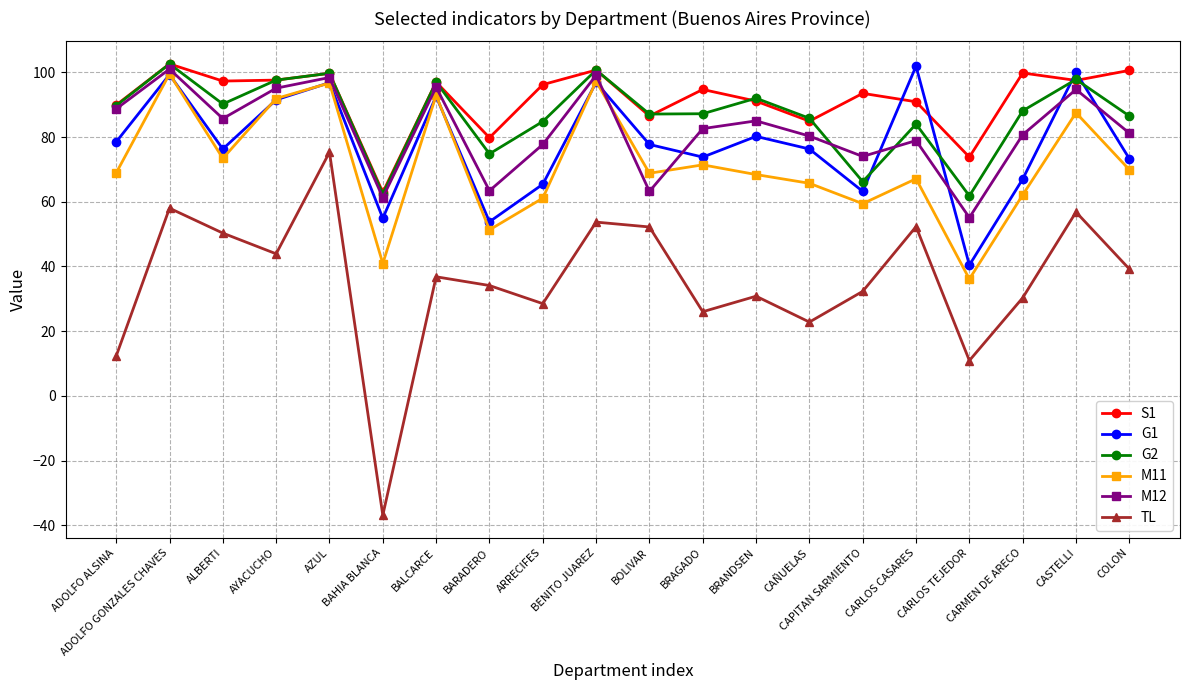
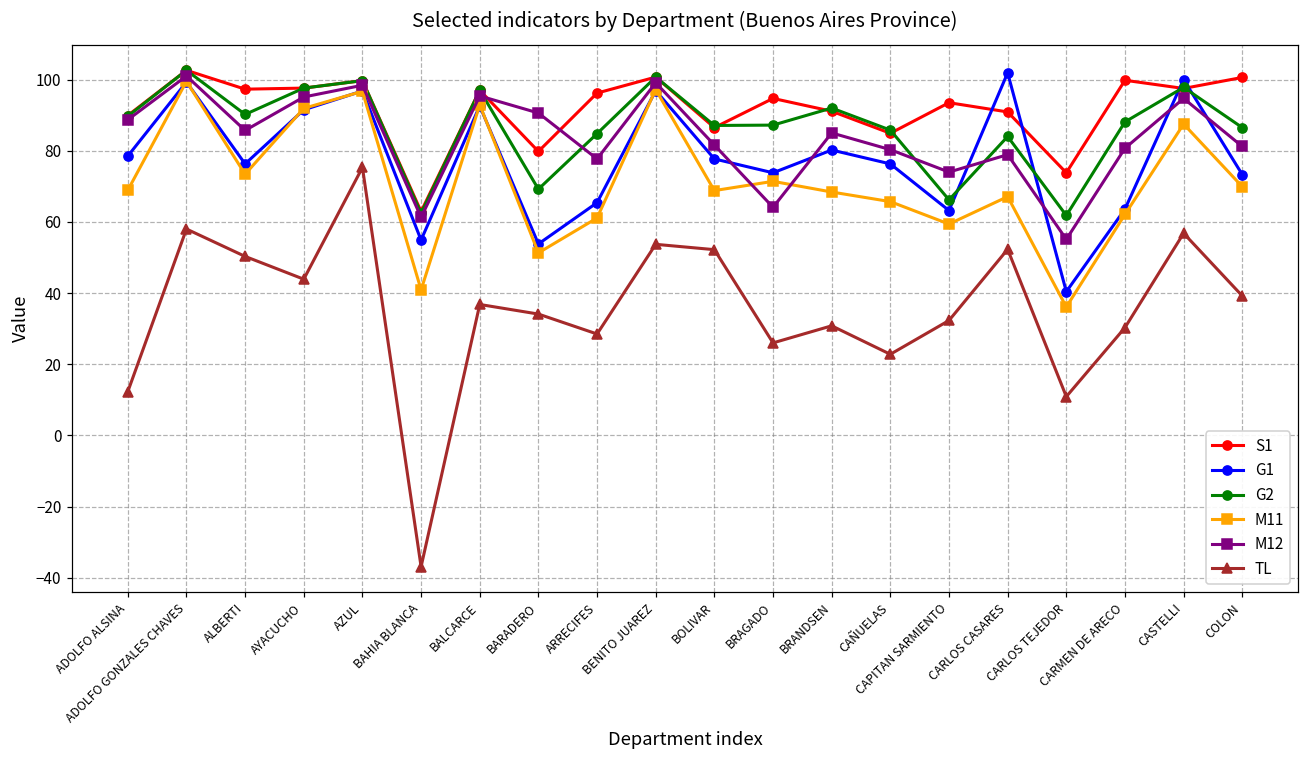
G2, BARADERO: 75 -> 69
M12, BARADERO: 63 -> 91
M12, BOLIVAR: 63 -> 82
M12, BRAGADO: 83 -> 64
G1, CARMEN DE ARECO: 67 -> 64
